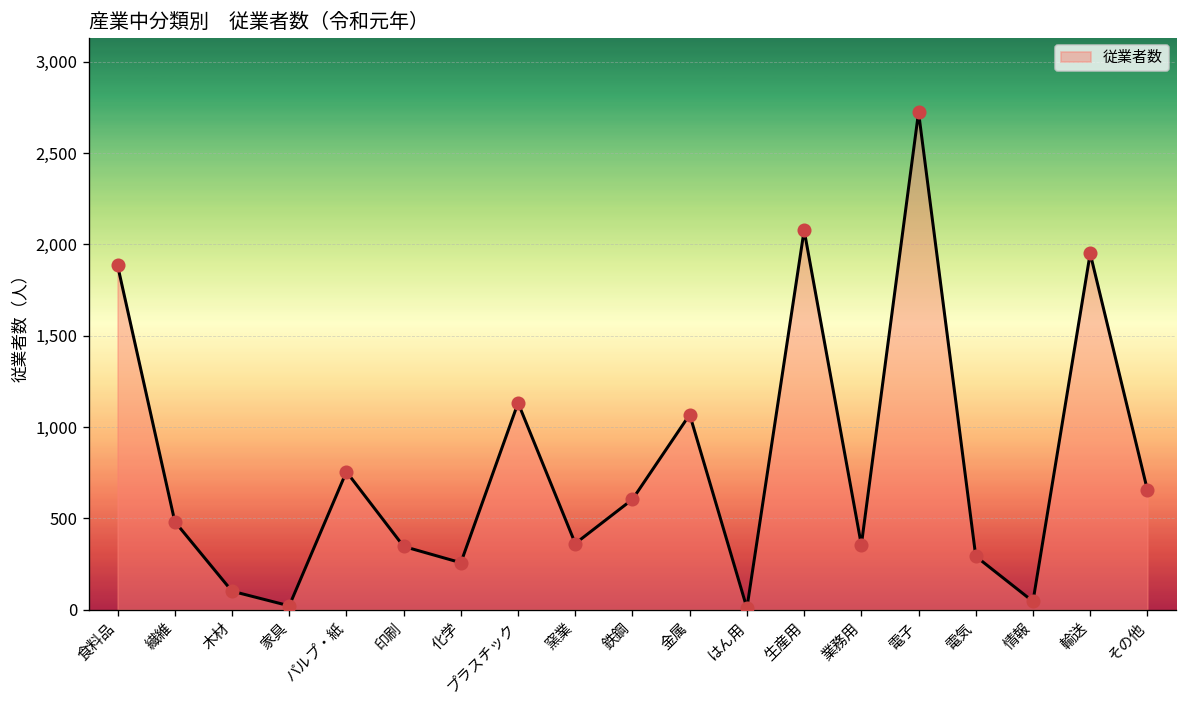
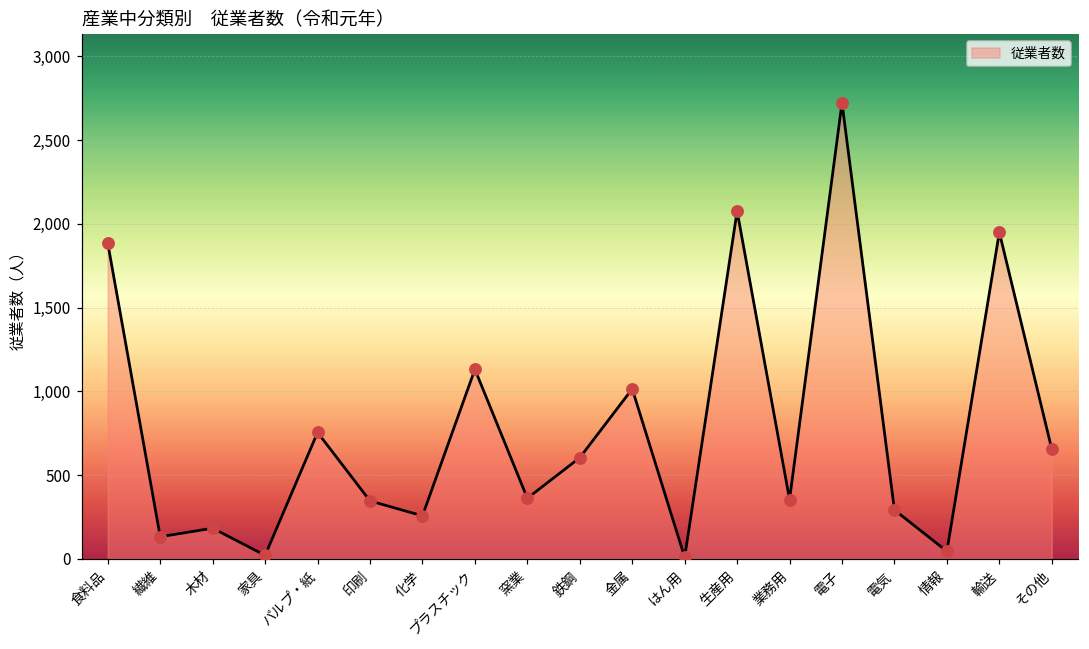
繊維: 480 -> 130
木材: 100 -> 180
金属: 1,070 -> 1,020
